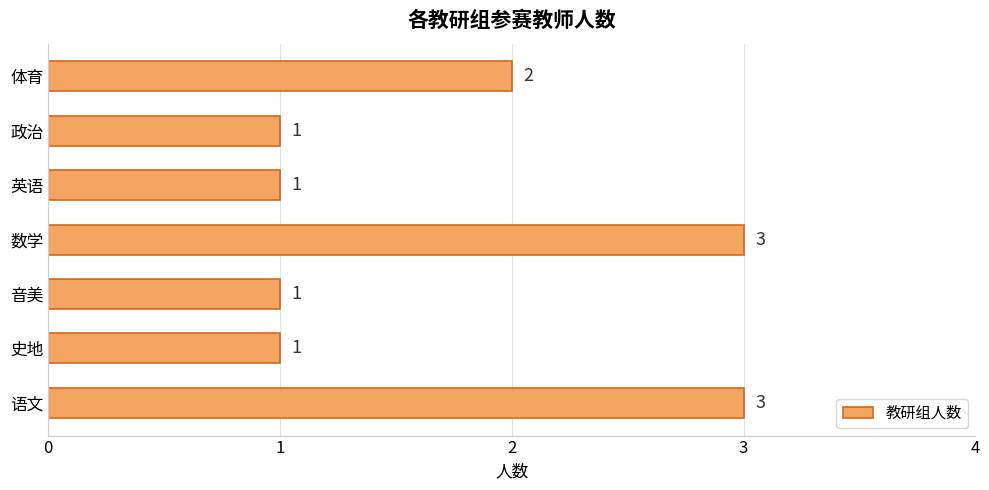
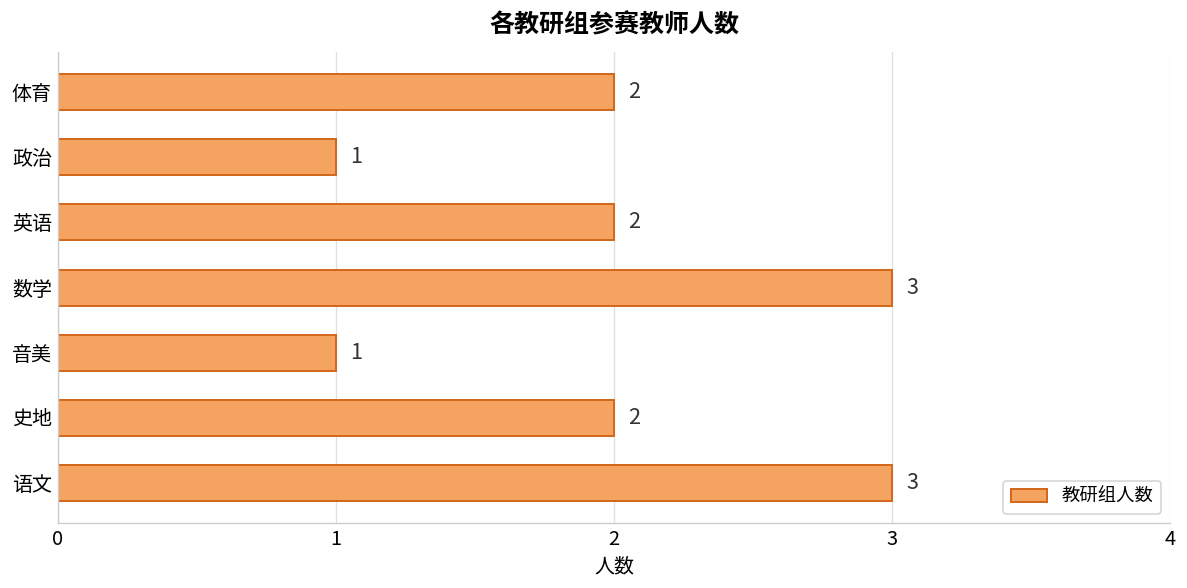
英语: 1 -> 2
史地: 1 -> 2
